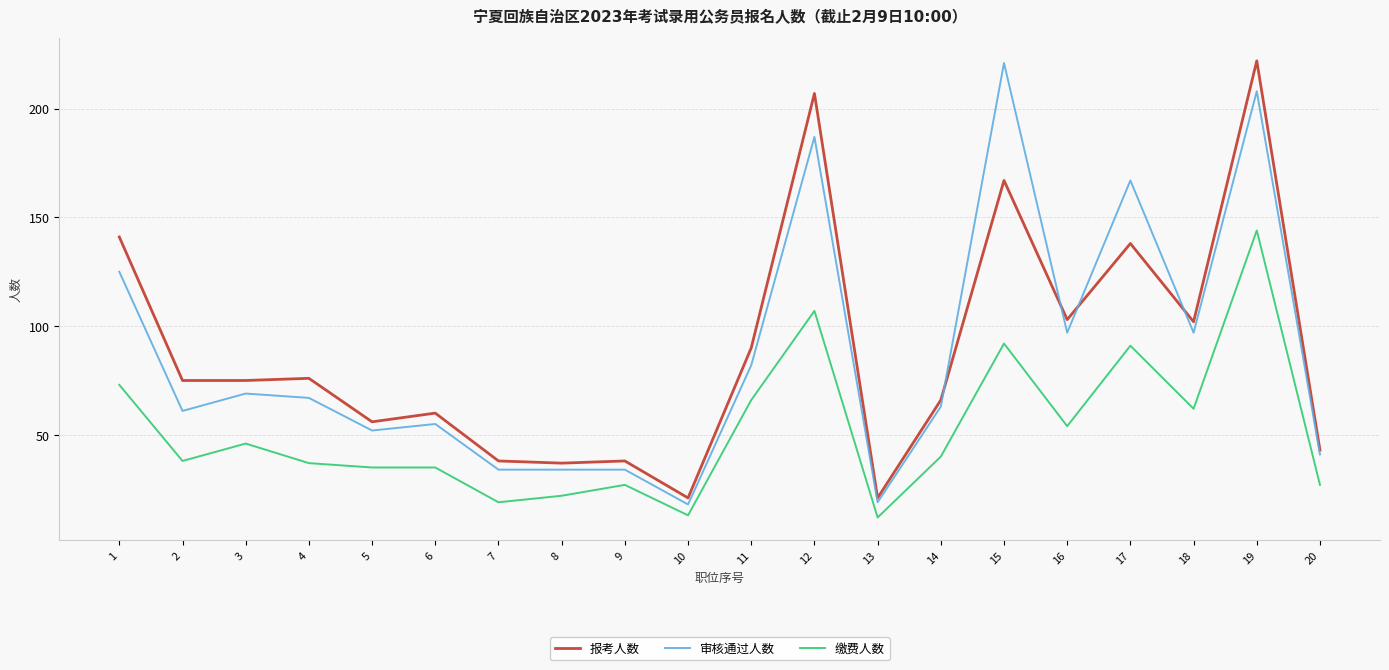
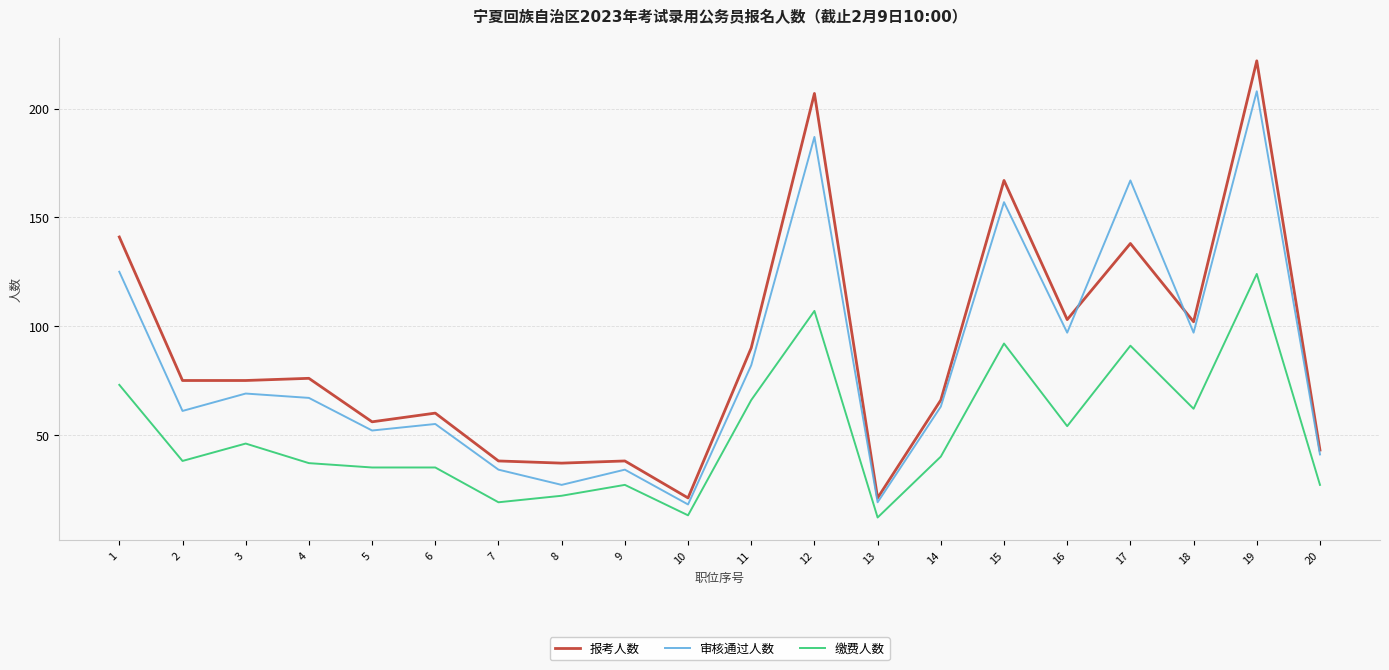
审核通过人数, 8: 34 -> 27
审核通过人数, 15: 221 -> 157
缴费人数, 19: 144 -> 124
